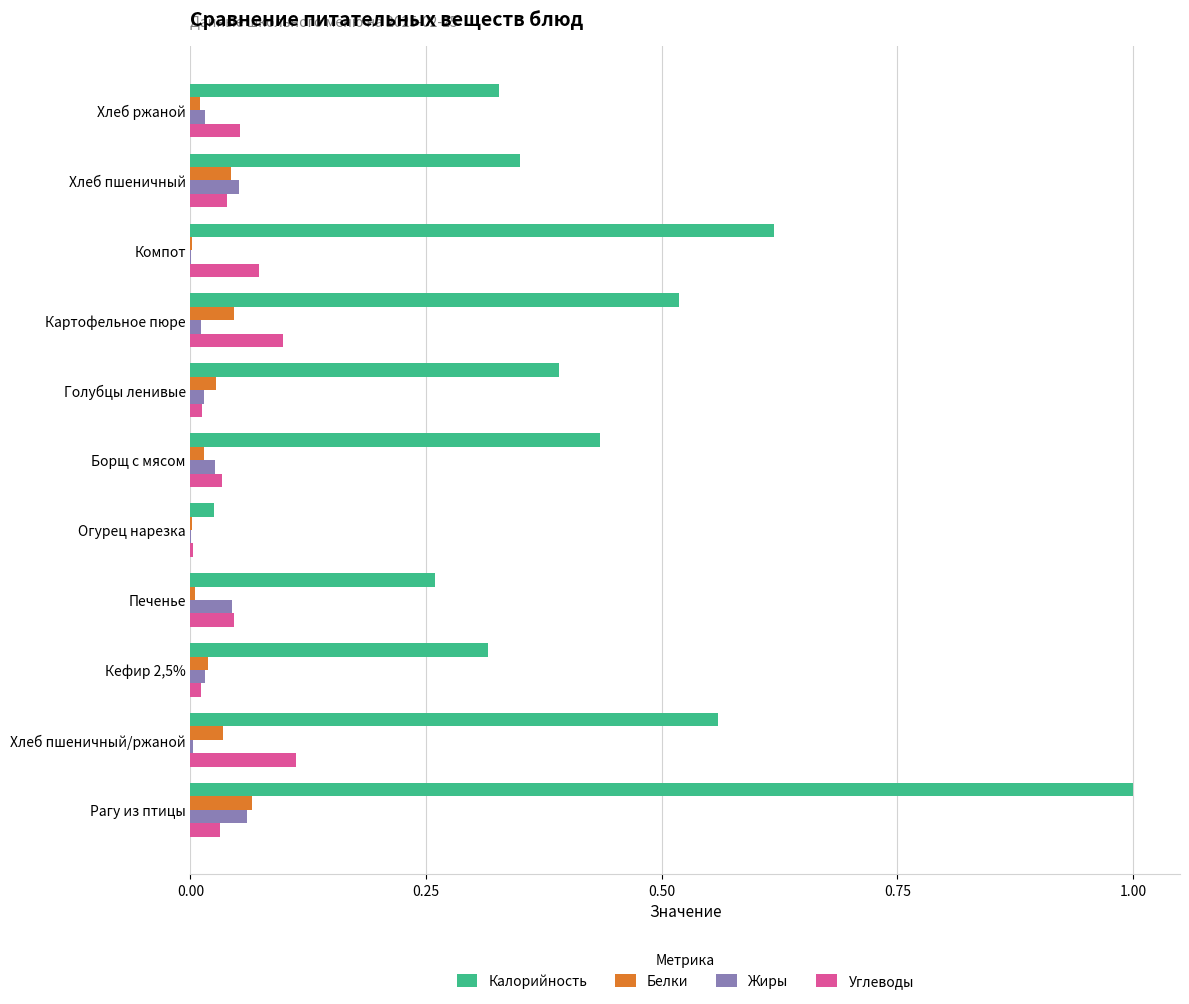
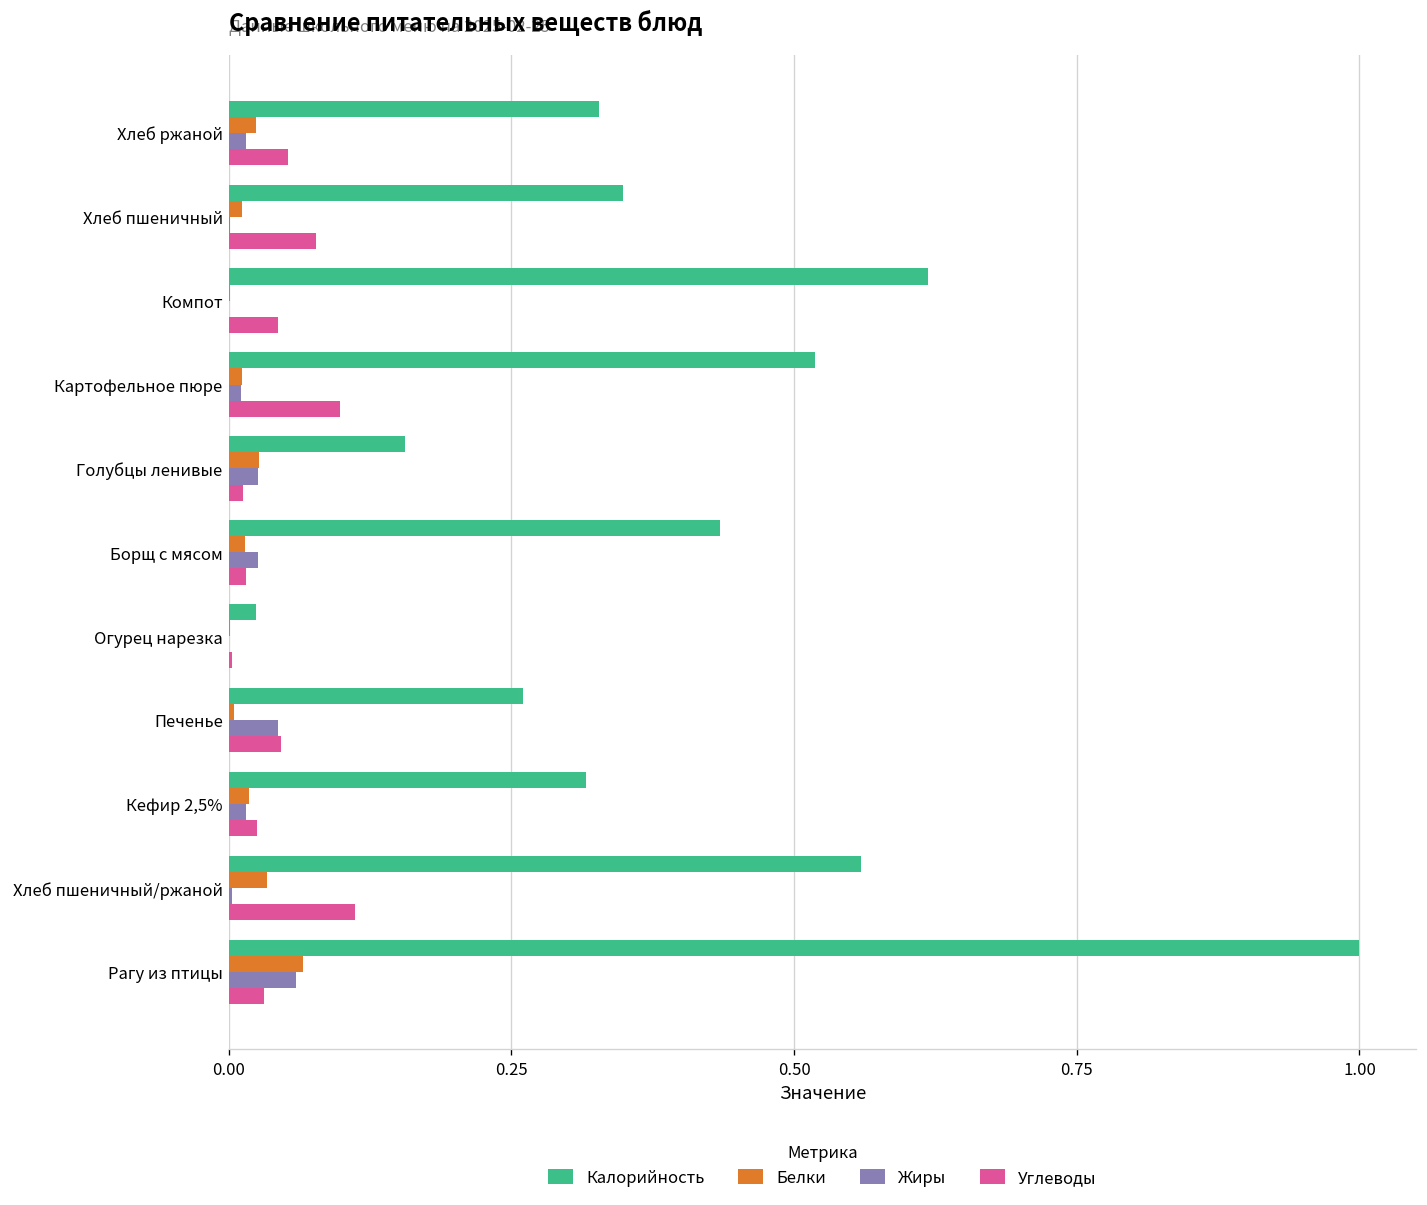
Белки, Хлеб ржаной: 0.01 -> 0.02
Белки, Хлеб пшеничный: 0.04 -> 0.01
Жиры, Хлеб пшеничный: 0.05 -> 0.00
Углеводы, Хлеб пшеничный: 0.04 -> 0.08
Углеводы, Компот: 0.07 -> 0.04
Белки, Картофельное пюре: 0.05 -> 0.01
Калорийность, Голубцы ленивые: 0.39 -> 0.16
Жиры, Голубцы ленивые: 0.01 -> 0.03
Углеводы, Борщ с мясом: 0.03 -> 0.02
Углеводы, Кефир 2,5%: 0.01 -> 0.03
